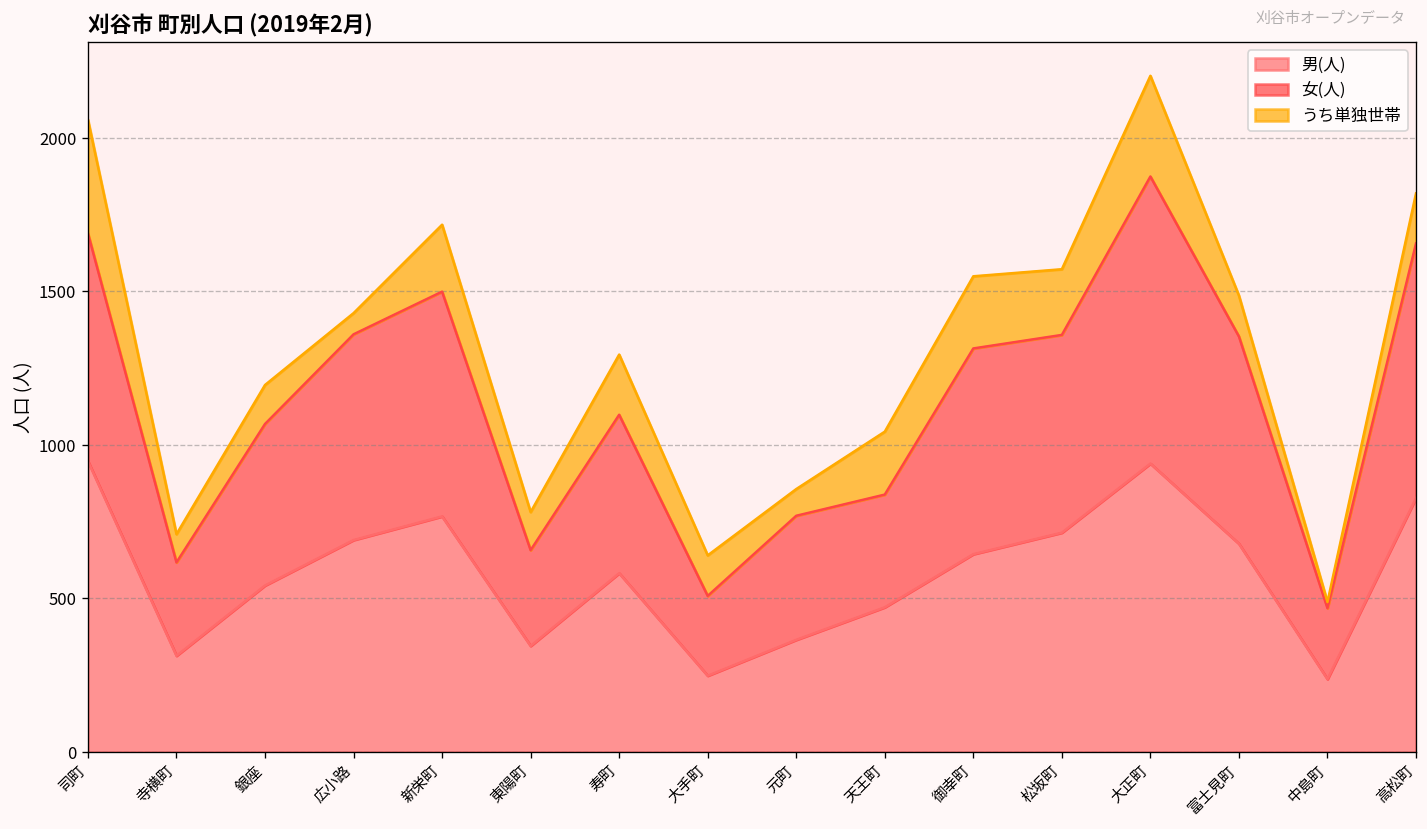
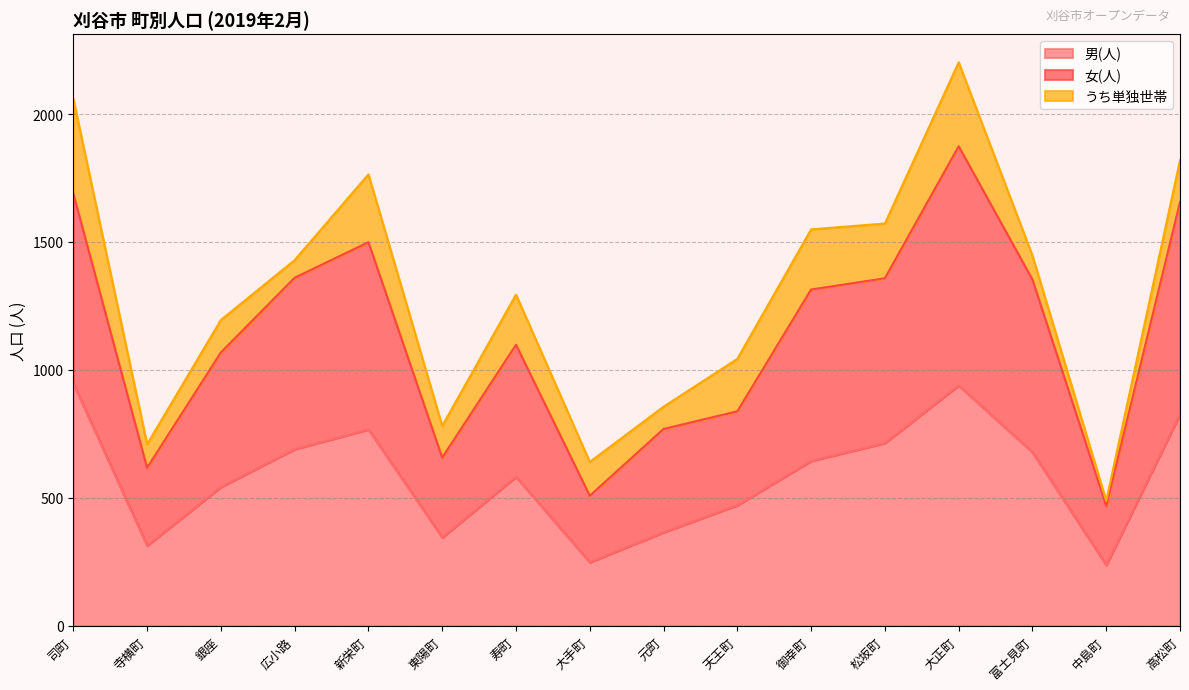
うち単独世帯, 新栄町: 220 -> 270
うち単独世帯, 富士見町: 130 -> 90
